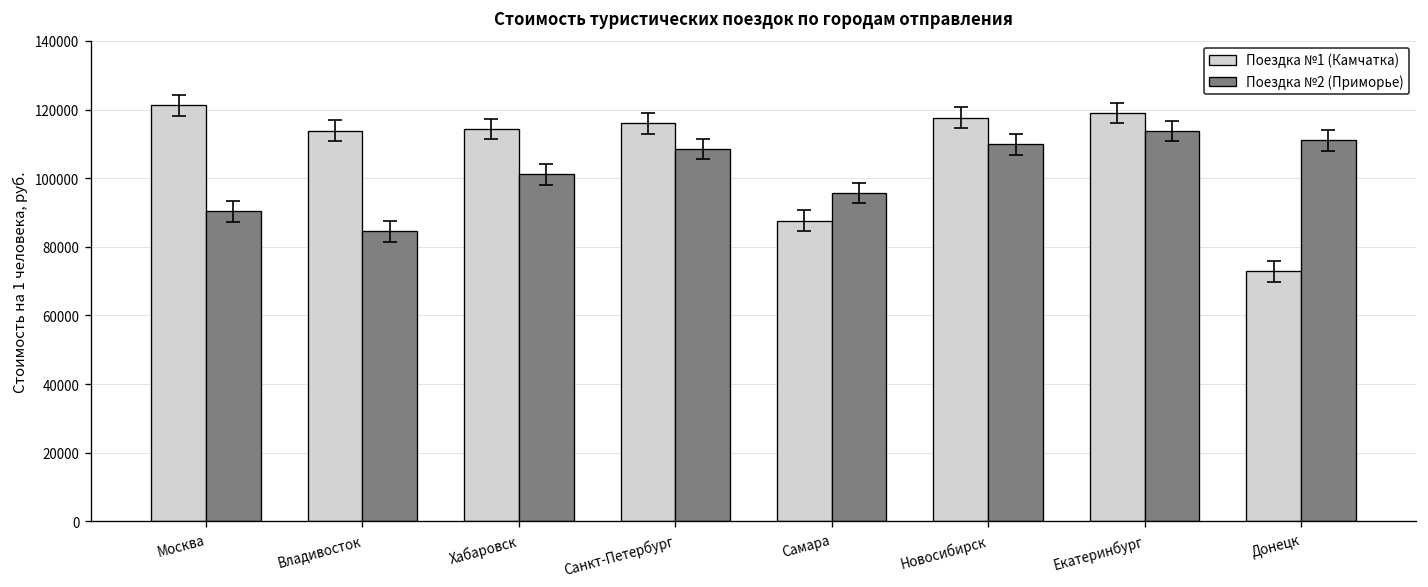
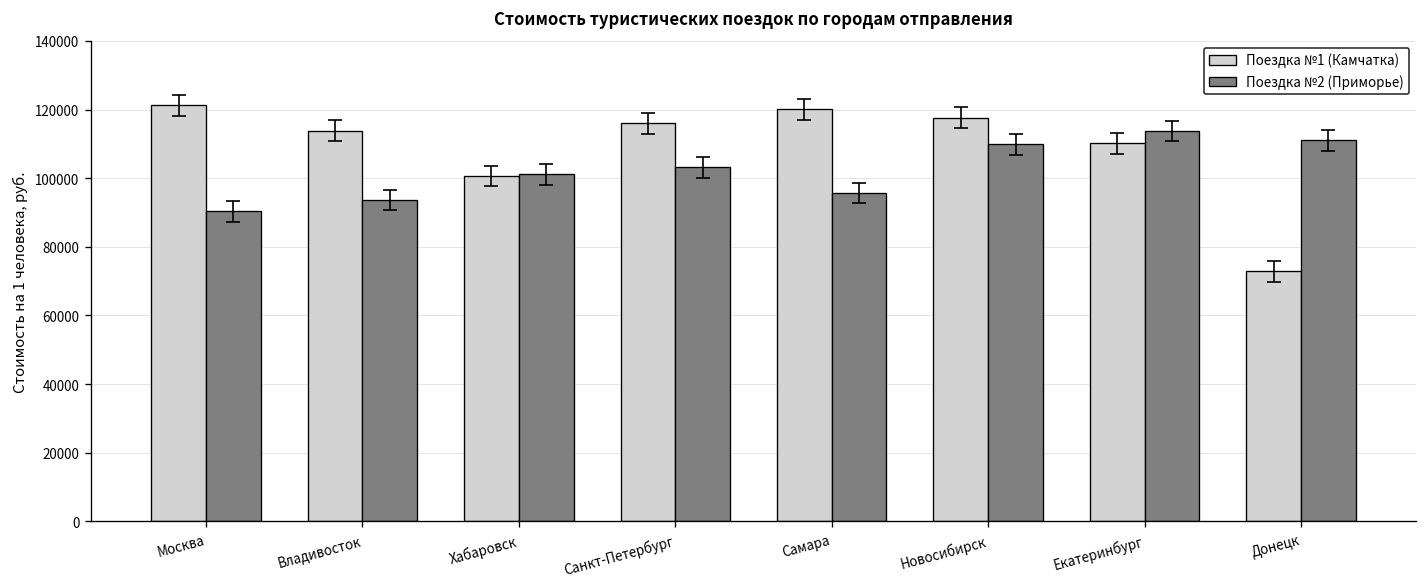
Поездка №2 (Приморье), Владивосток: 84000 -> 94000
Поездка №1 (Камчатка), Хабаровск: 114000 -> 101000
Поездка №2 (Приморье), Санкт-Петербург: 109000 -> 103000
Поездка №1 (Камчатка), Самара: 88000 -> 120000
Поездка №1 (Камчатка), Екатеринбург: 119000 -> 110000
